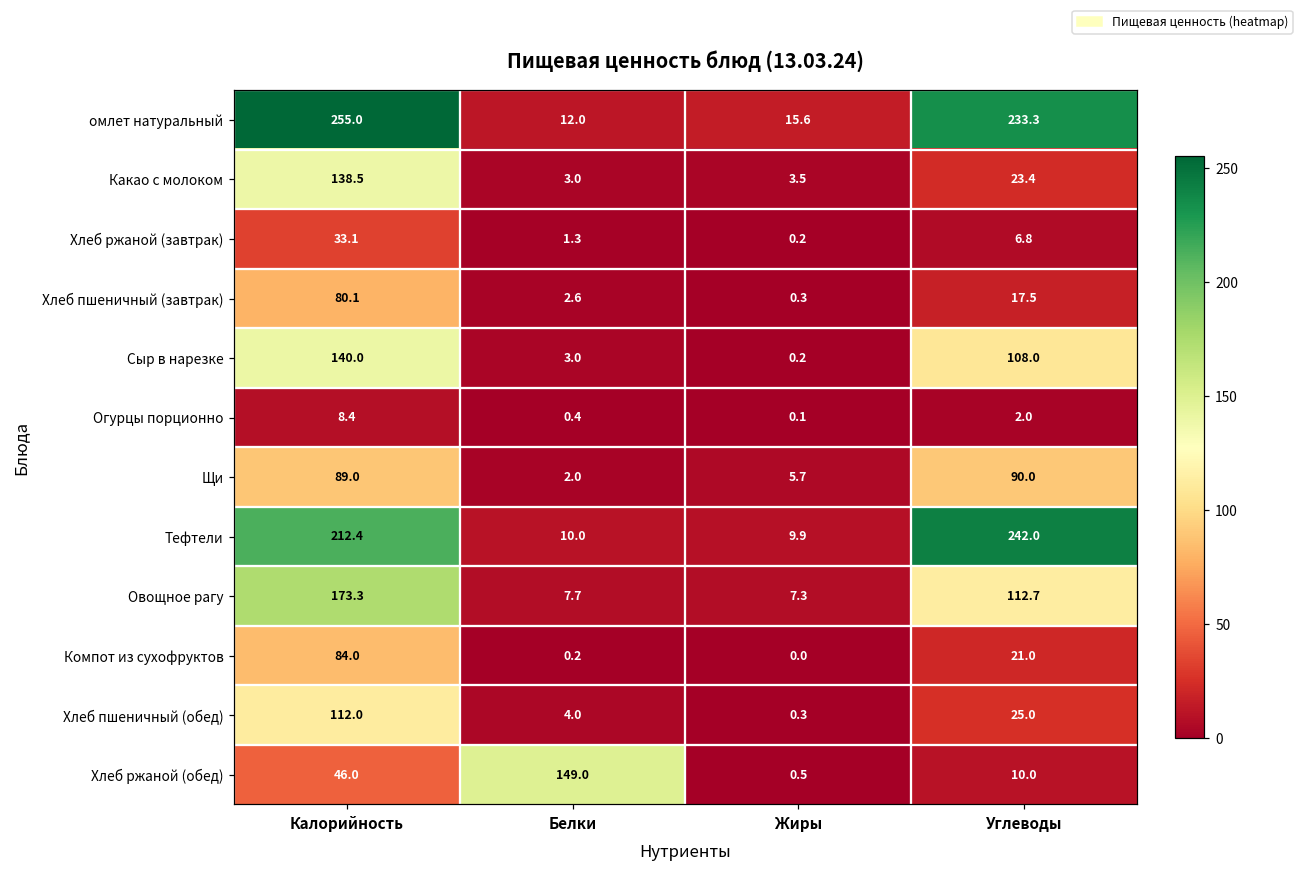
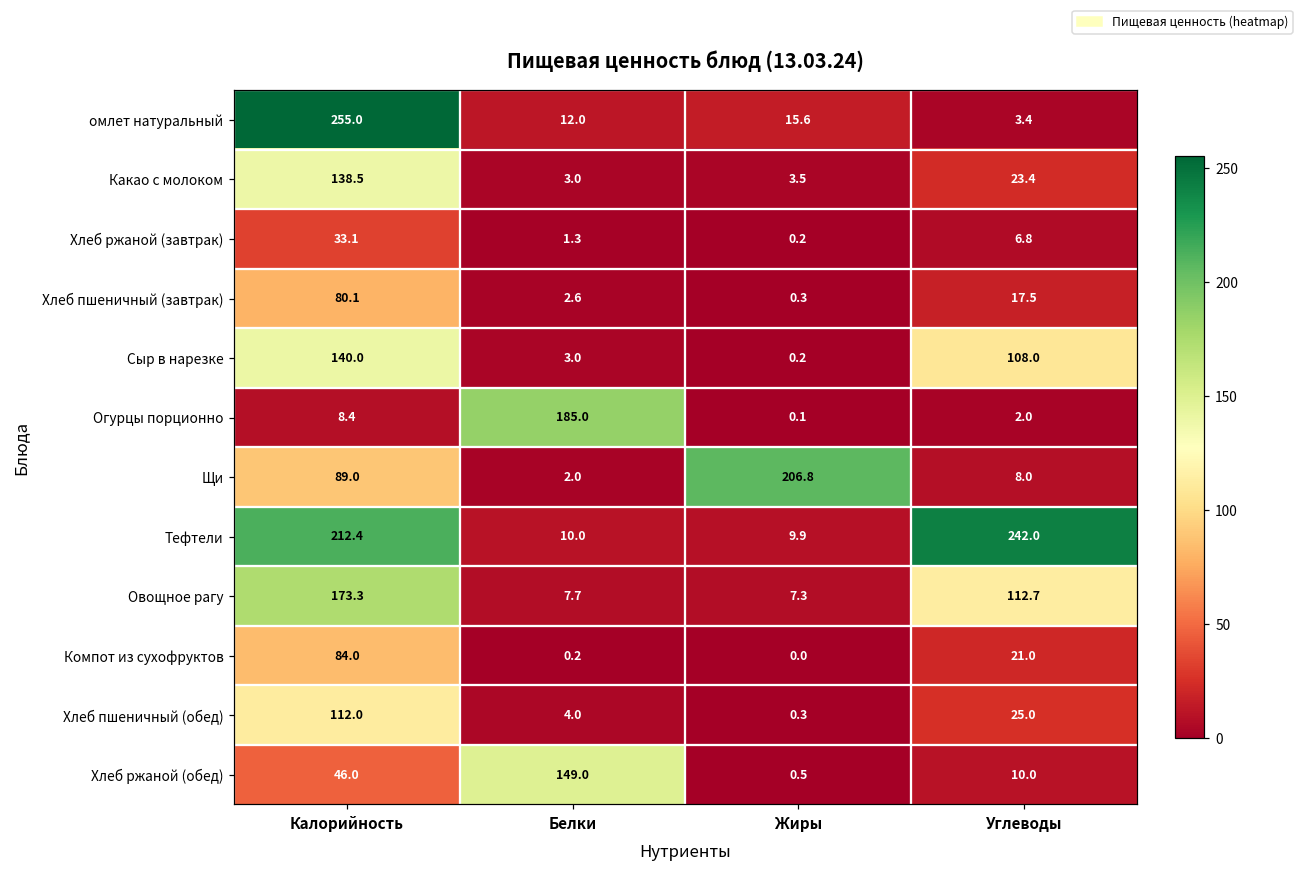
омлет натуральный, Углеводы: 233.3 -> 3.4
Огурцы порционно, Белки: 0.4 -> 185.0
Щи, Жиры: 5.7 -> 206.8
Щи, Углеводы: 90.0 -> 8.0
